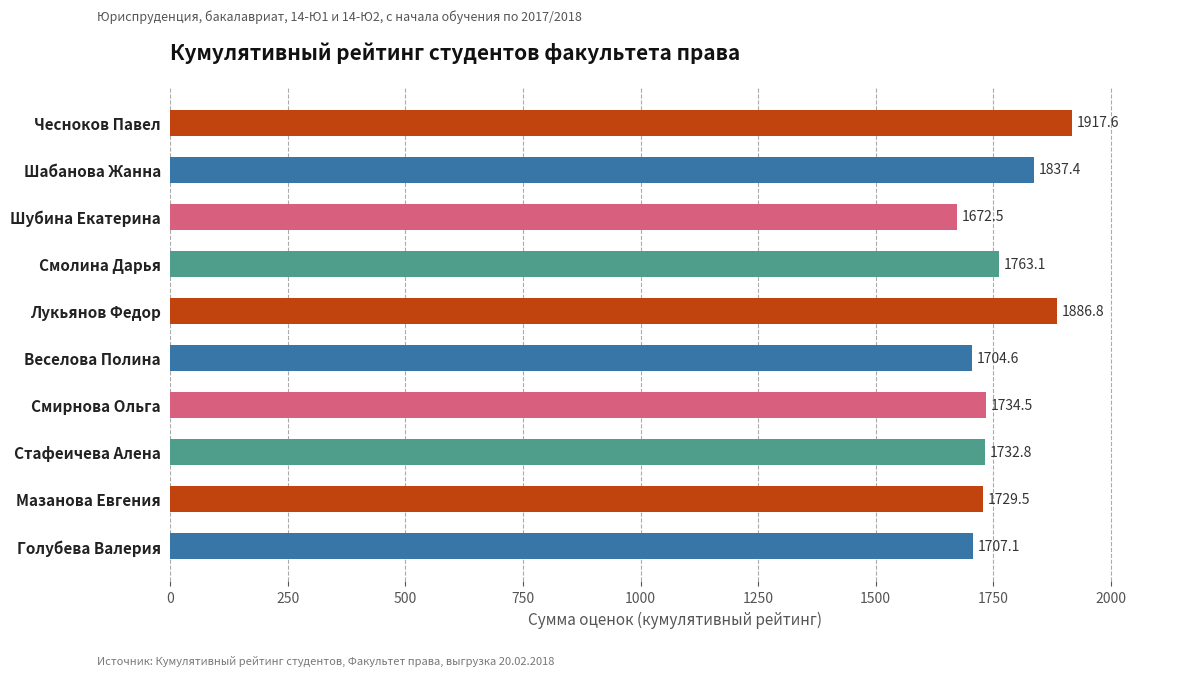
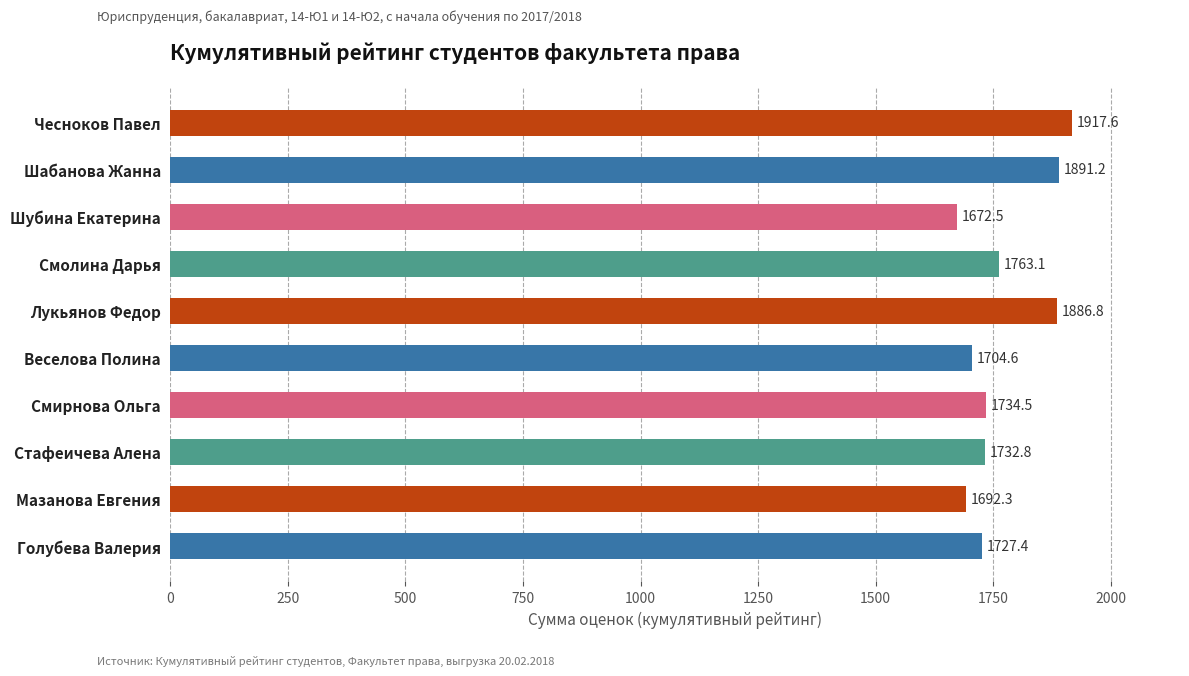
Шабанова Жанна: 1837.4 -> 1891.2
Мазанова Евгения: 1729.5 -> 1692.3
Голубева Валерия: 1707.1 -> 1727.4
